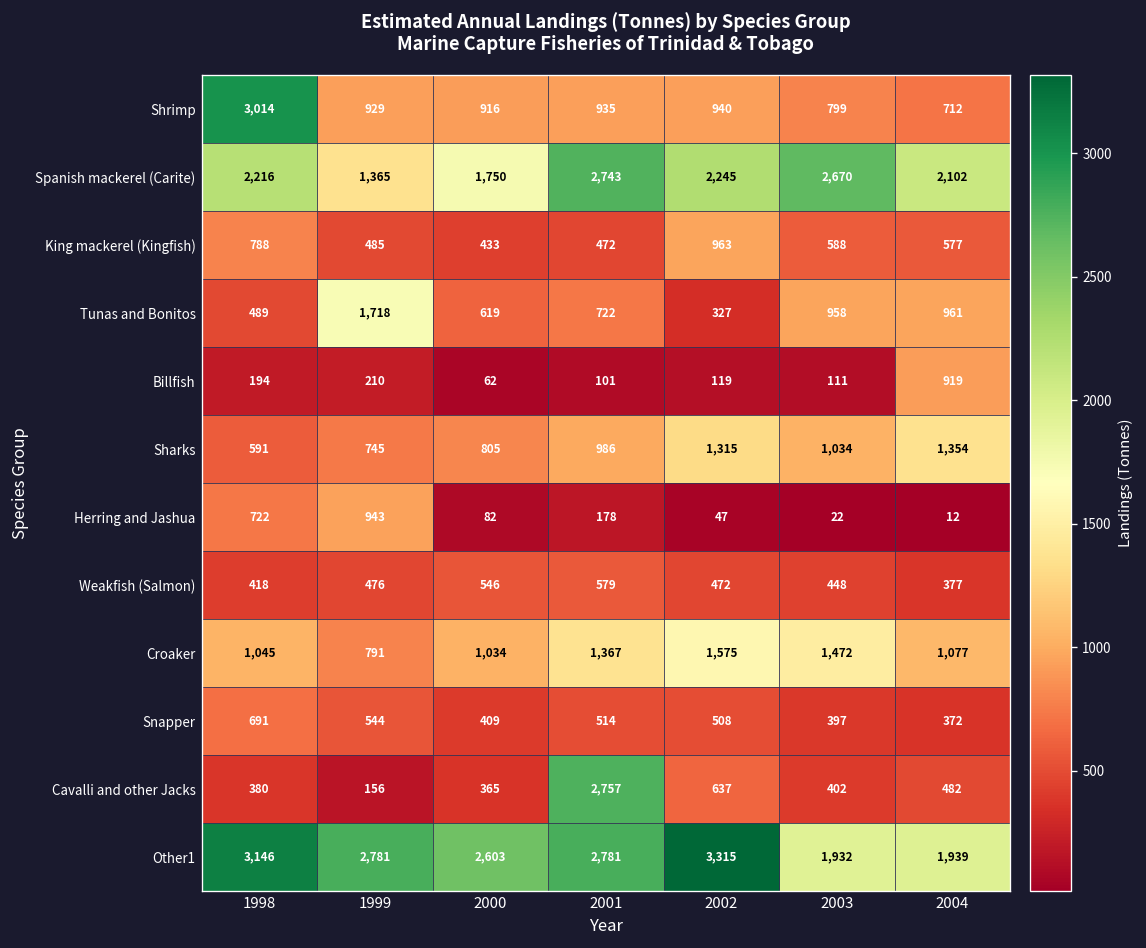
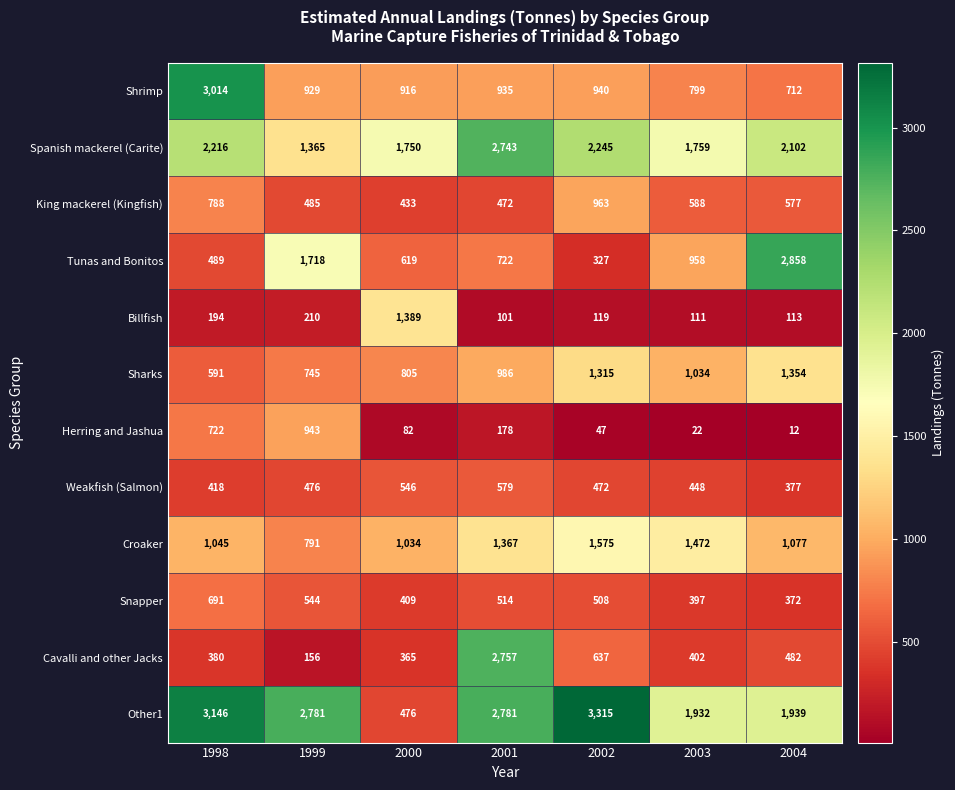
Spanish mackerel (Carite), 2003: 2,670 -> 1,759
Tunas and Bonitos, 2004: 961 -> 2,858
Billfish, 2000: 62 -> 1,389
Billfish, 2004: 919 -> 113
Other1, 2000: 2,603 -> 476
